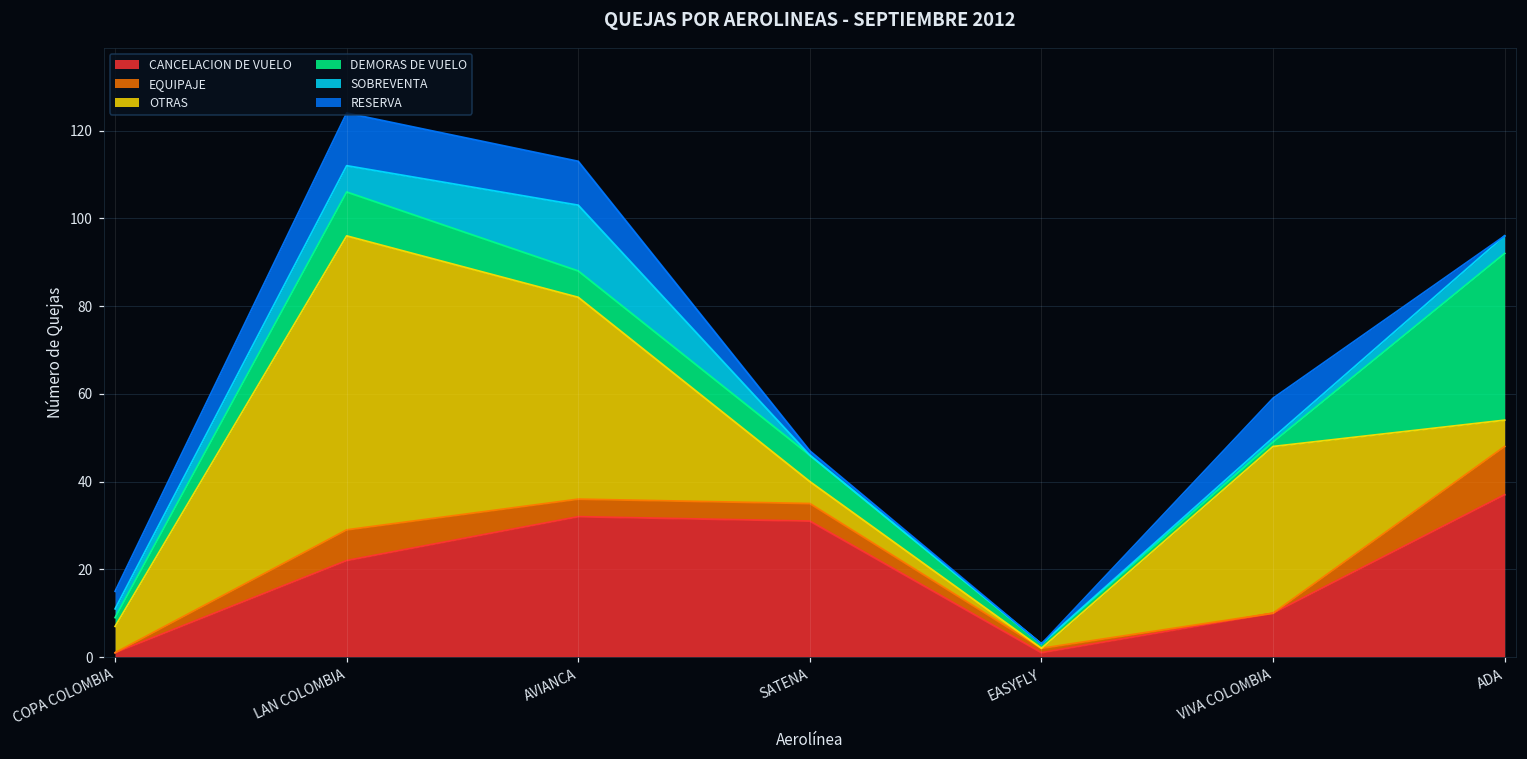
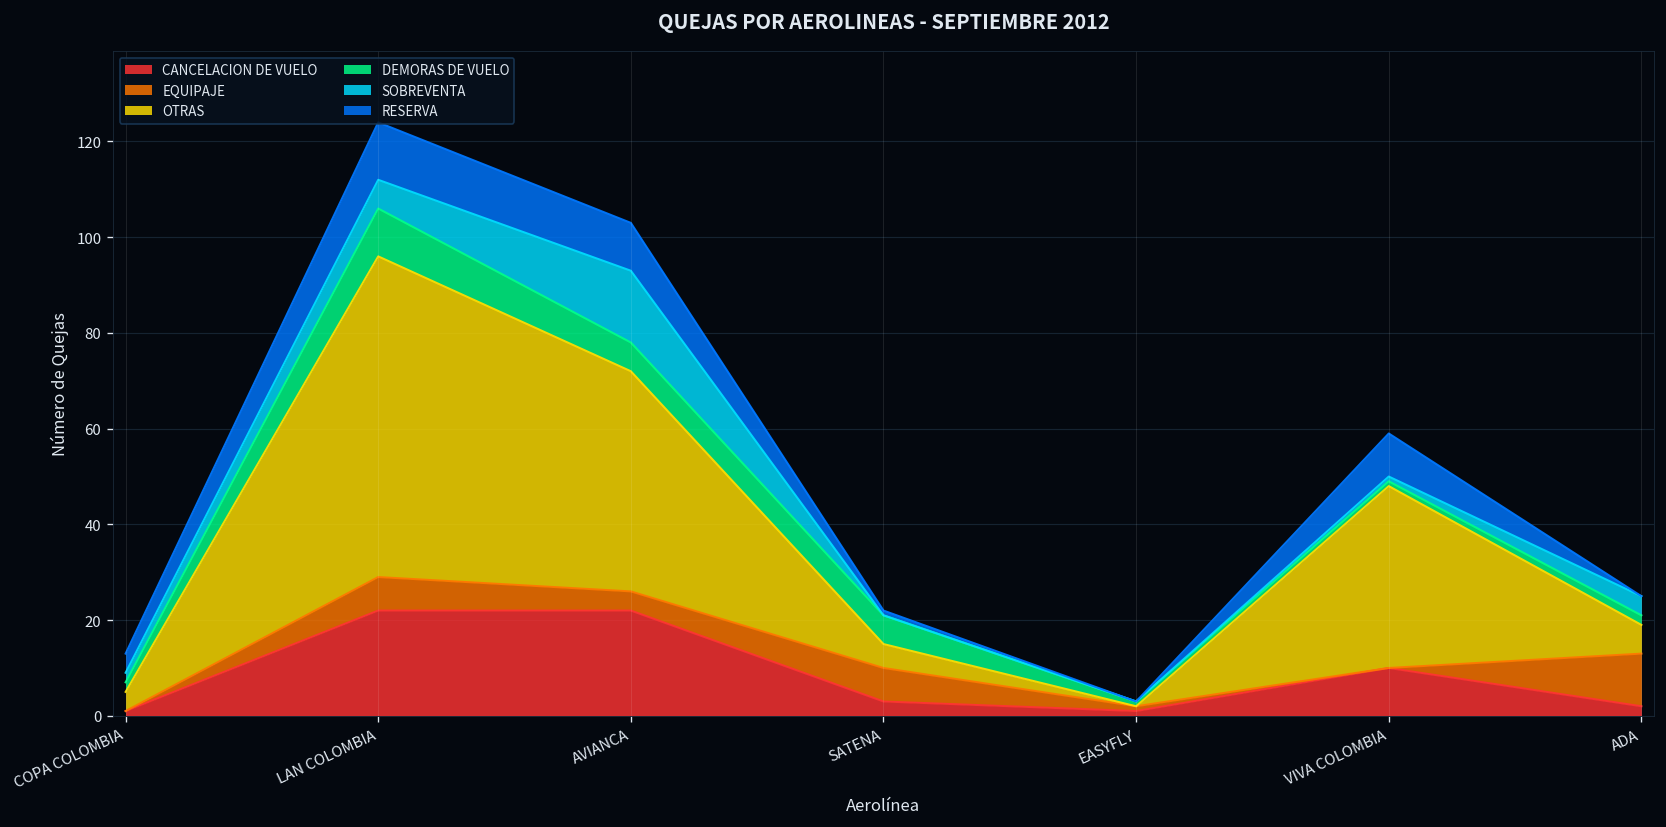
OTRAS, COPA COLOMBIA: 6 -> 4
CANCELACION DE VUELO, AVIANCA: 32 -> 22
CANCELACION DE VUELO, SATENA: 31 -> 3
EQUIPAJE, SATENA: 4 -> 7
CANCELACION DE VUELO, ADA: 37 -> 2
DEMORAS DE VUELO, ADA: 38 -> 2
